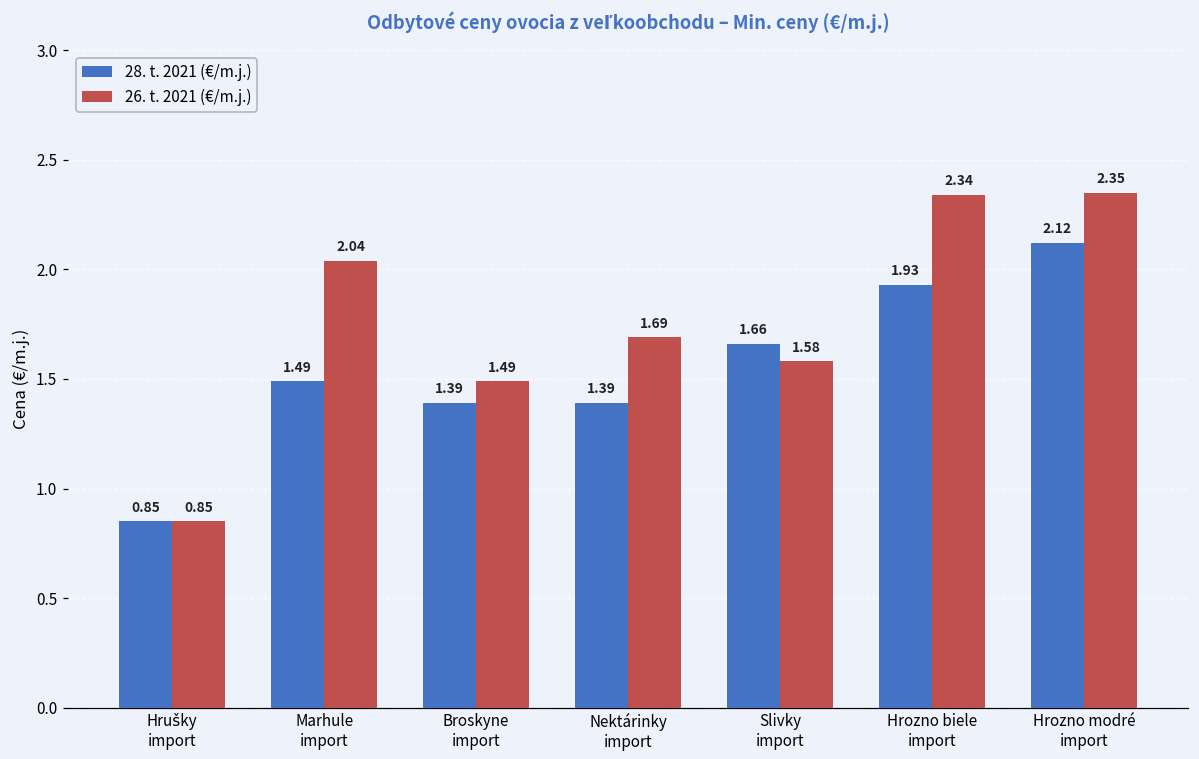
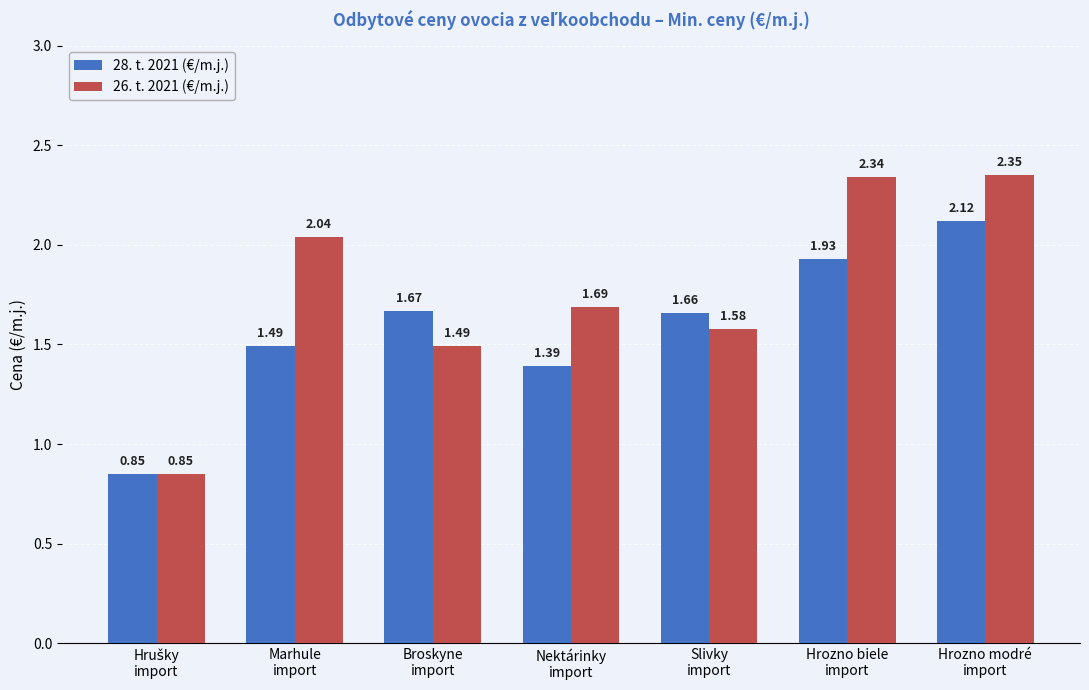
28. t. 2021 (€/m.j.), Broskyne import: 1.39 -> 1.67
